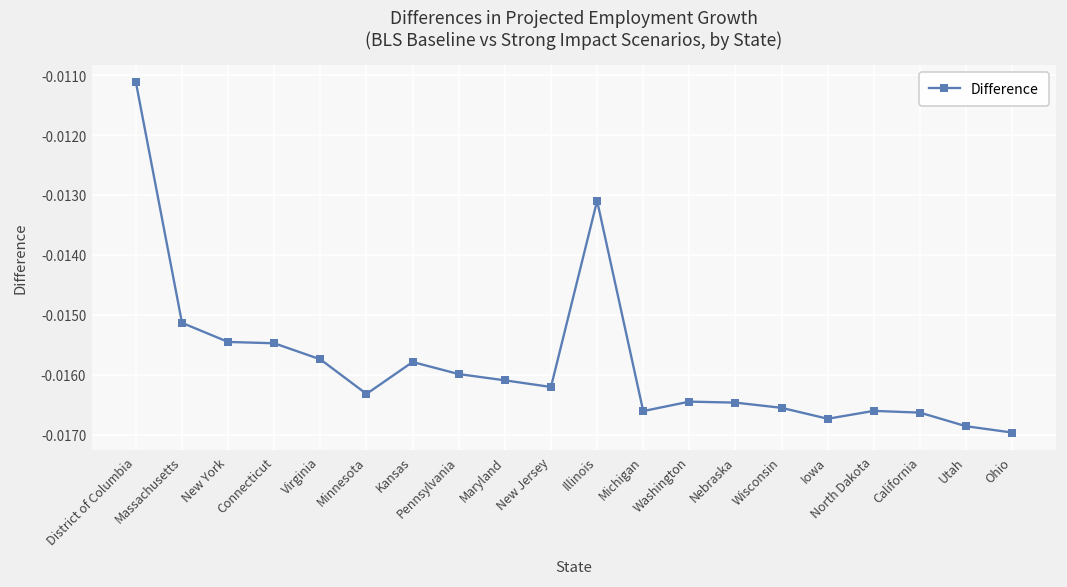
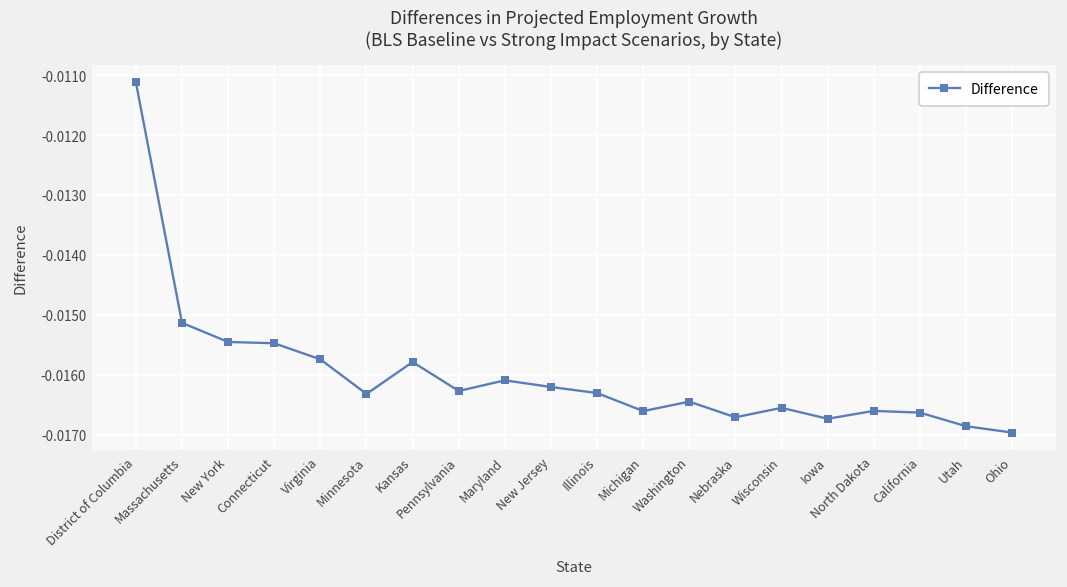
Pennsylvania: -0.0160 -> -0.0163
Illinois: -0.0131 -> -0.0163
Nebraska: -0.0165 -> -0.0167
